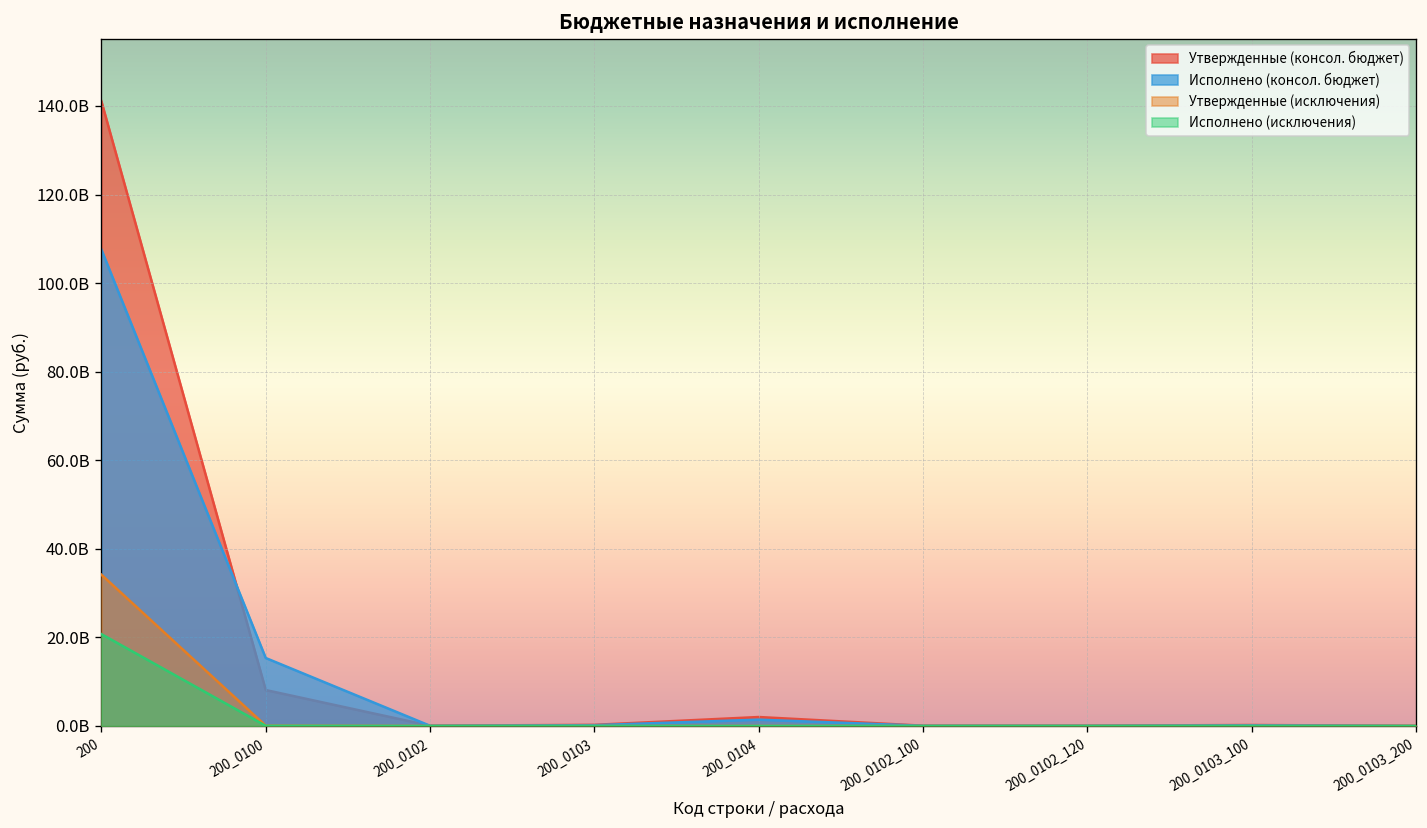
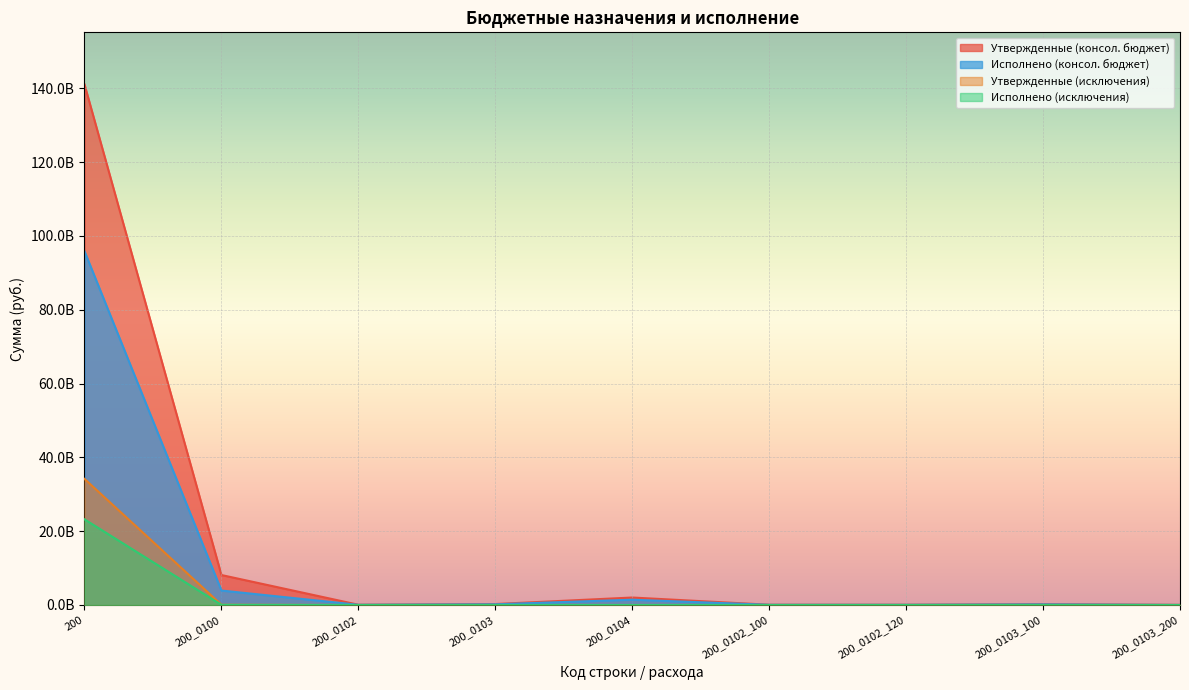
Исполнено (консол. бюджет), 200: 108000000000 -> 96000000000
Исполнено (исключения), 200: 21000000000 -> 23000000000
Исполнено (консол. бюджет), 200_0100: 15000000000 -> 4000000000
